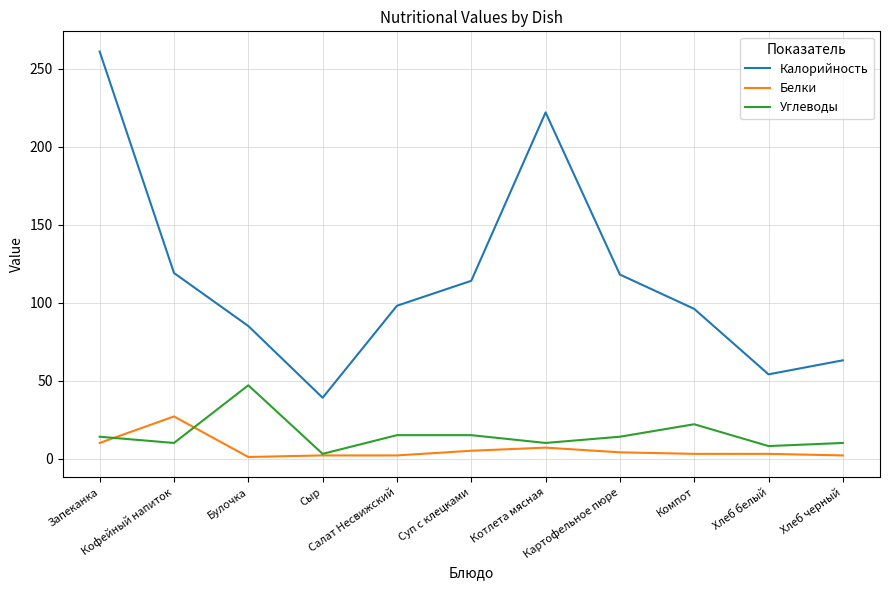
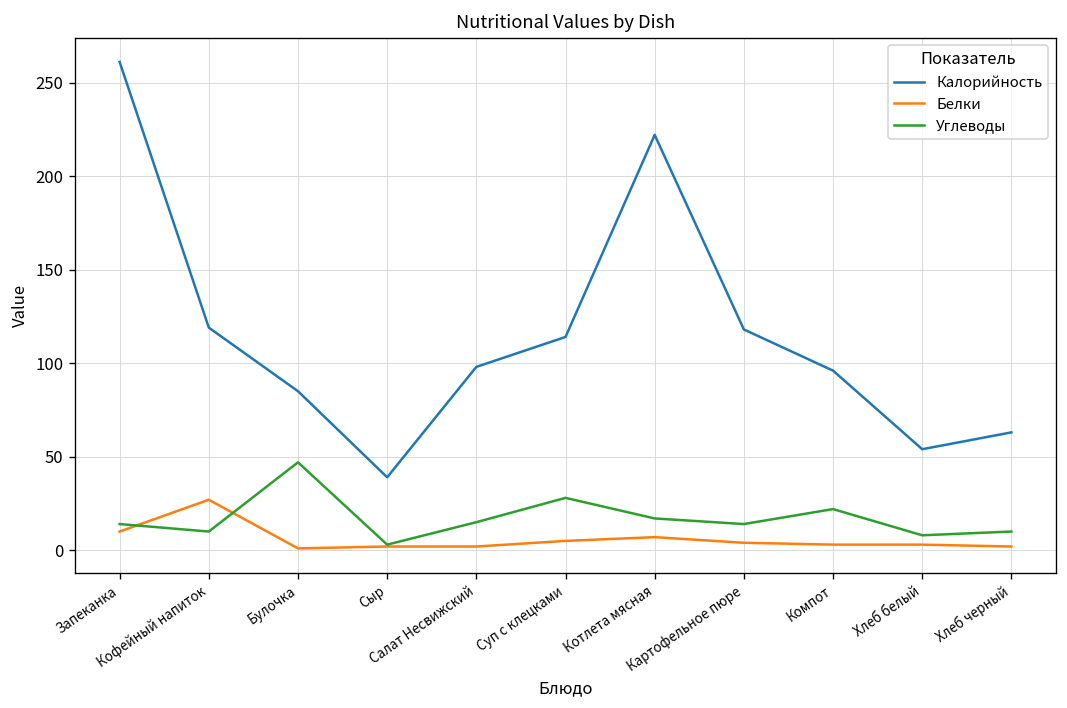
Углеводы, Суп с клецками: 15 -> 28
Углеводы, Котлета мясная: 10 -> 17
